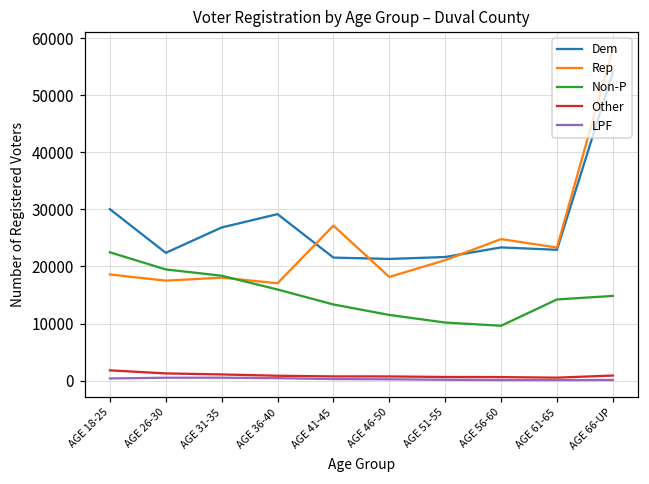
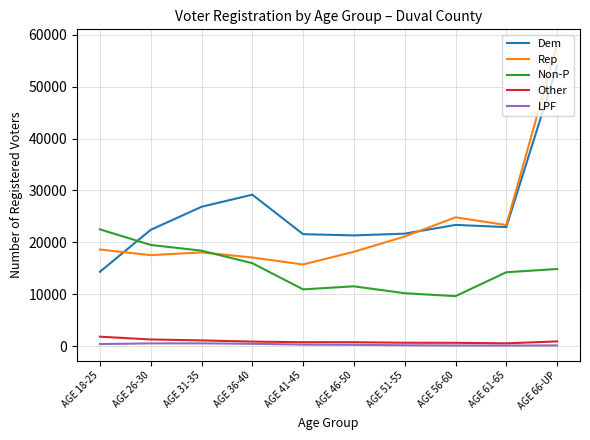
Dem, AGE 18-25: 30000 -> 14000
Rep, AGE 41-45: 27000 -> 16000
Non-P, AGE 41-45: 13000 -> 11000
